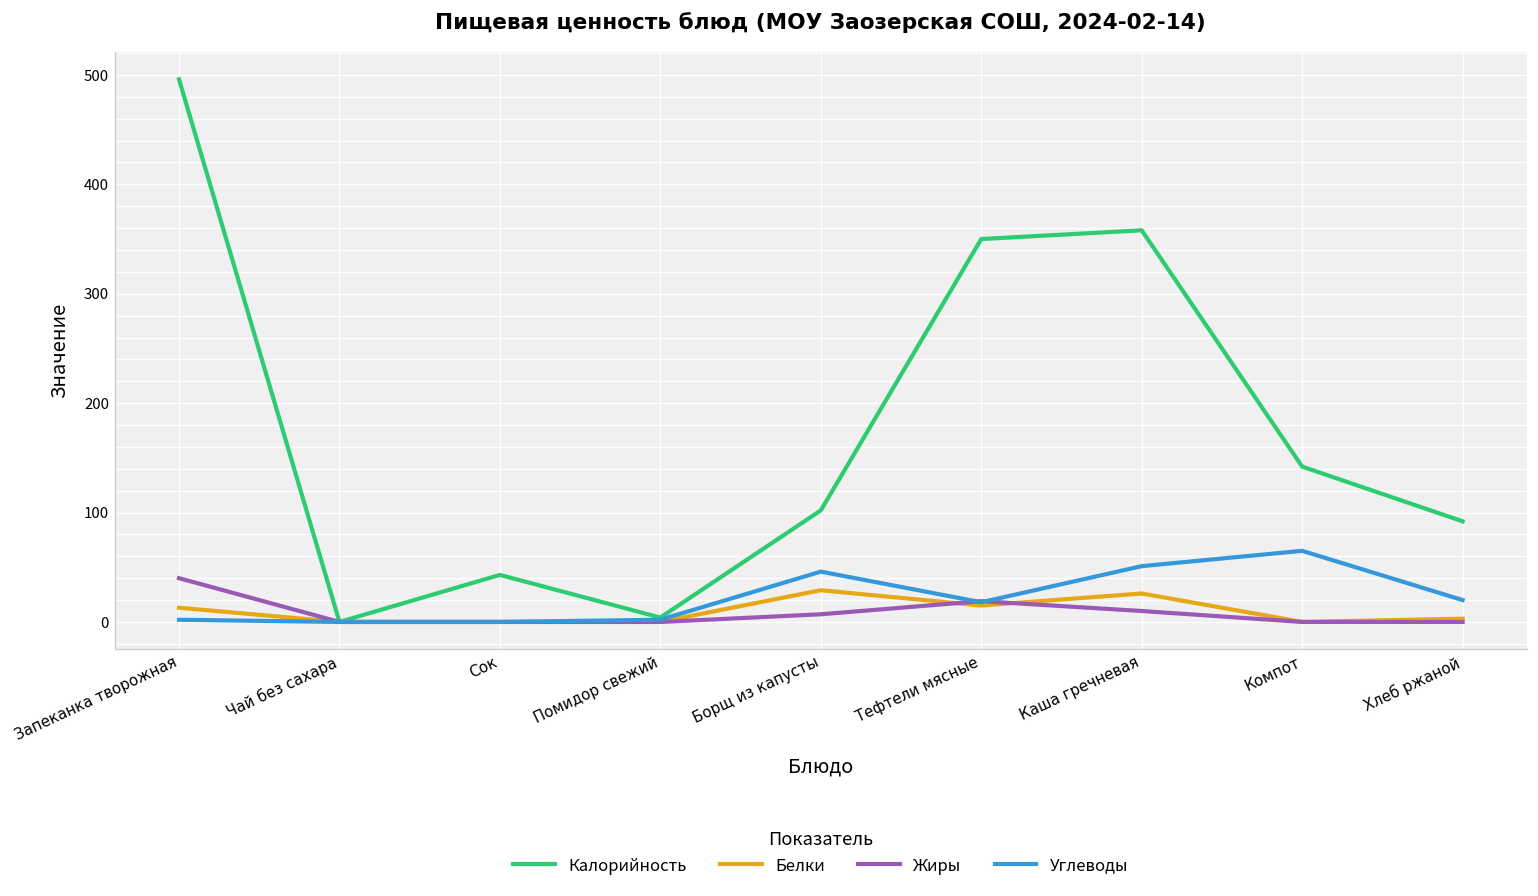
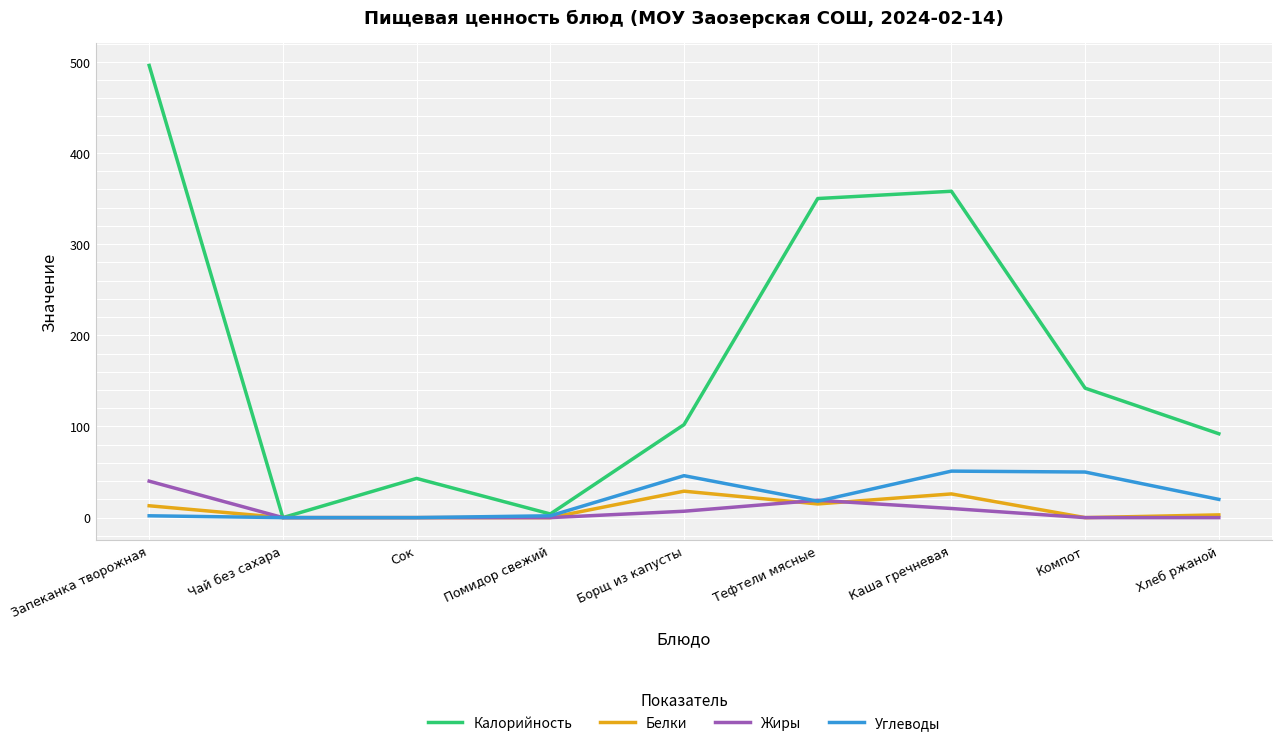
Углеводы, Компот: 70 -> 50
